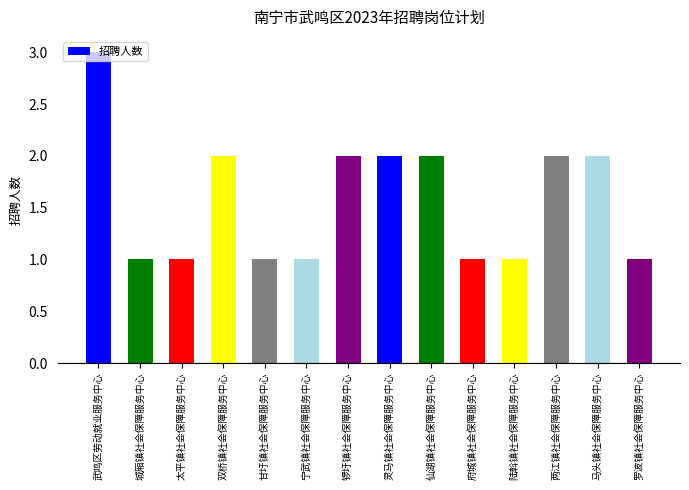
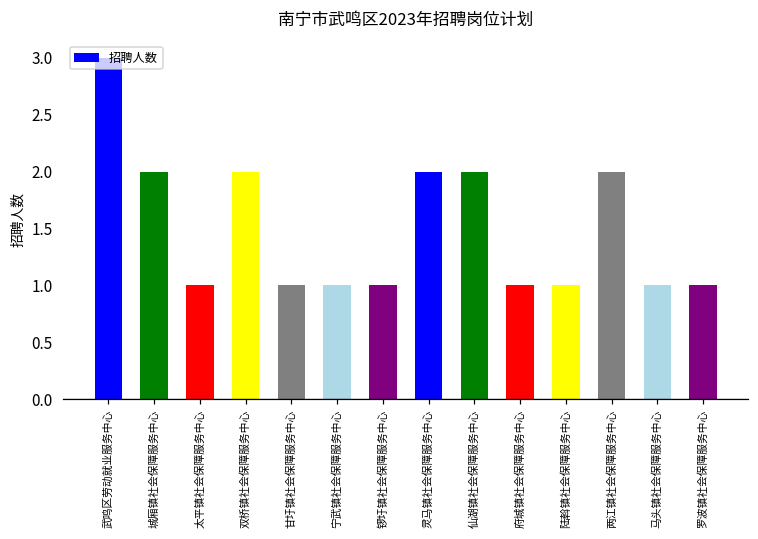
城厢镇社会保障服务中心: 1 -> 2
锣圩镇社会保障服务中心: 2 -> 1
马头镇社会保障服务中心: 2 -> 1
